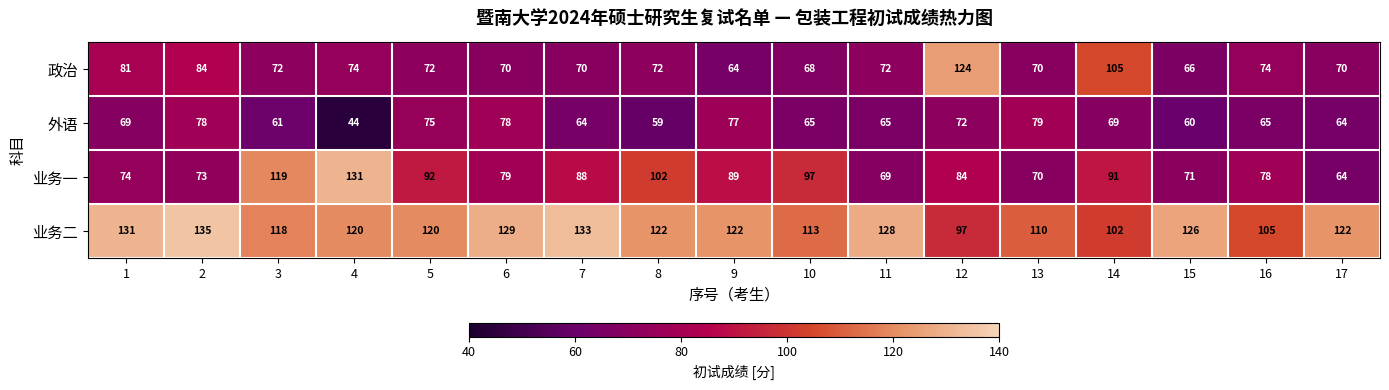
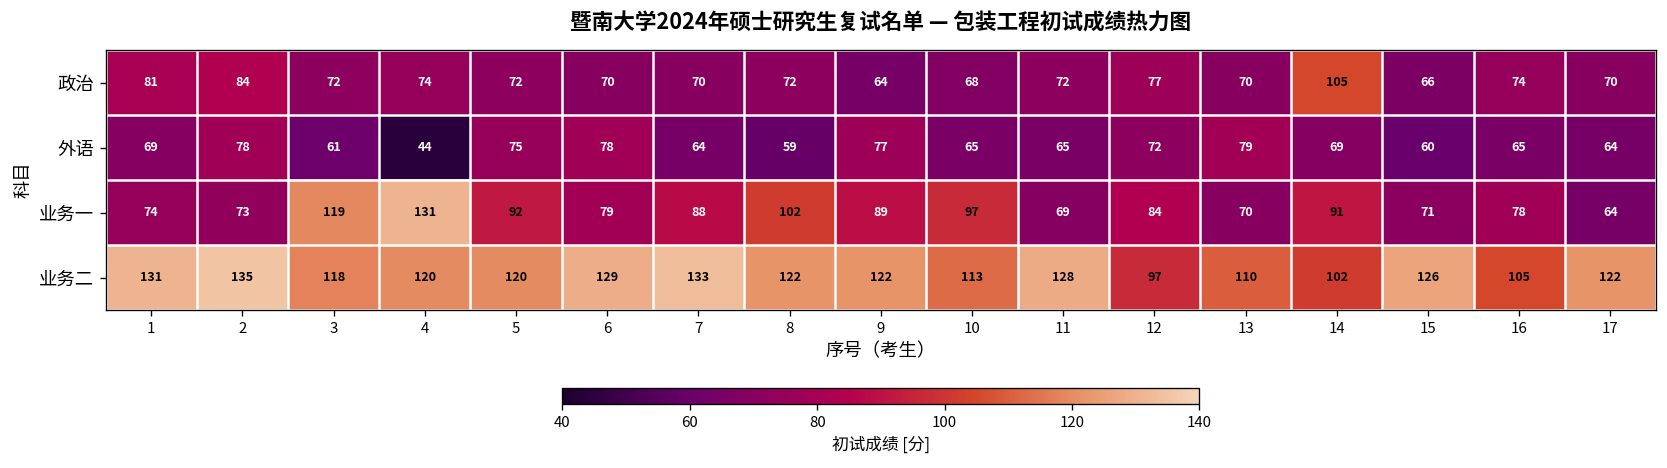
政治, 12: 124 -> 77
